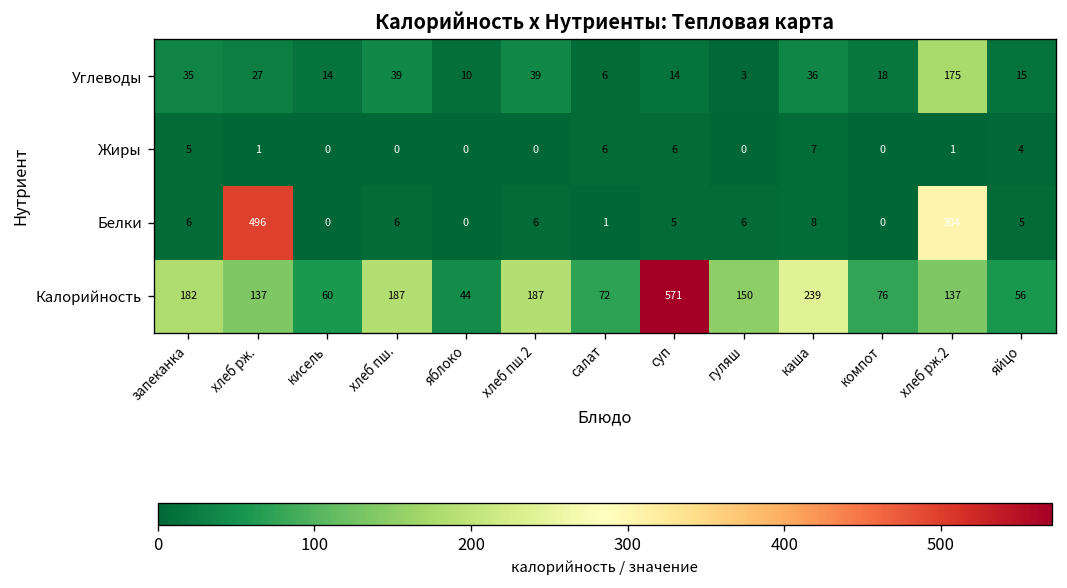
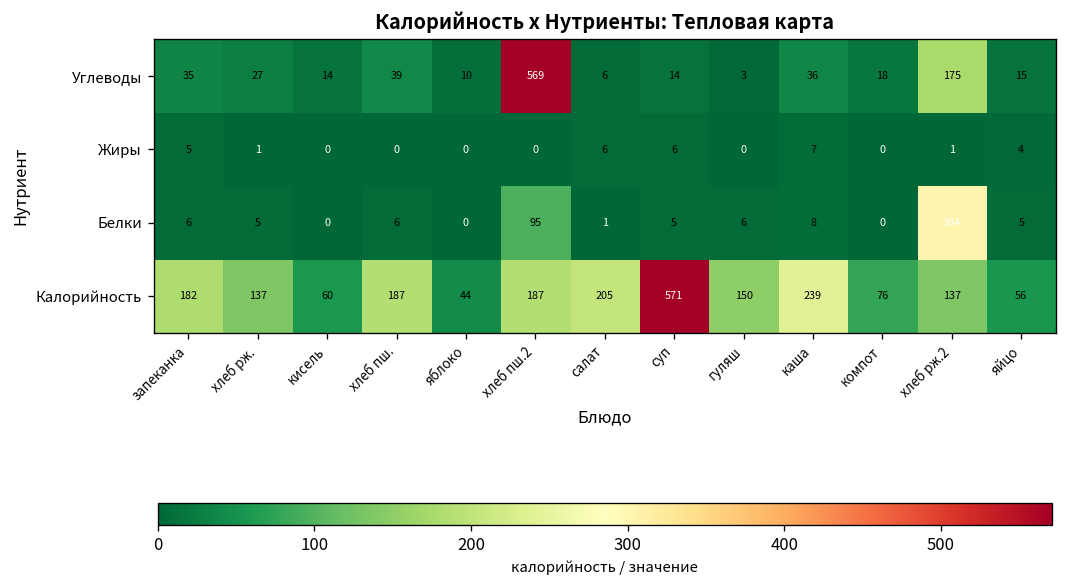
Углеводы, хлеб пш.2: 39 -> 569
Белки, хлеб рж.: 496 -> 5
Белки, хлеб пш.2: 6 -> 95
Калорийность, салат: 72 -> 205
